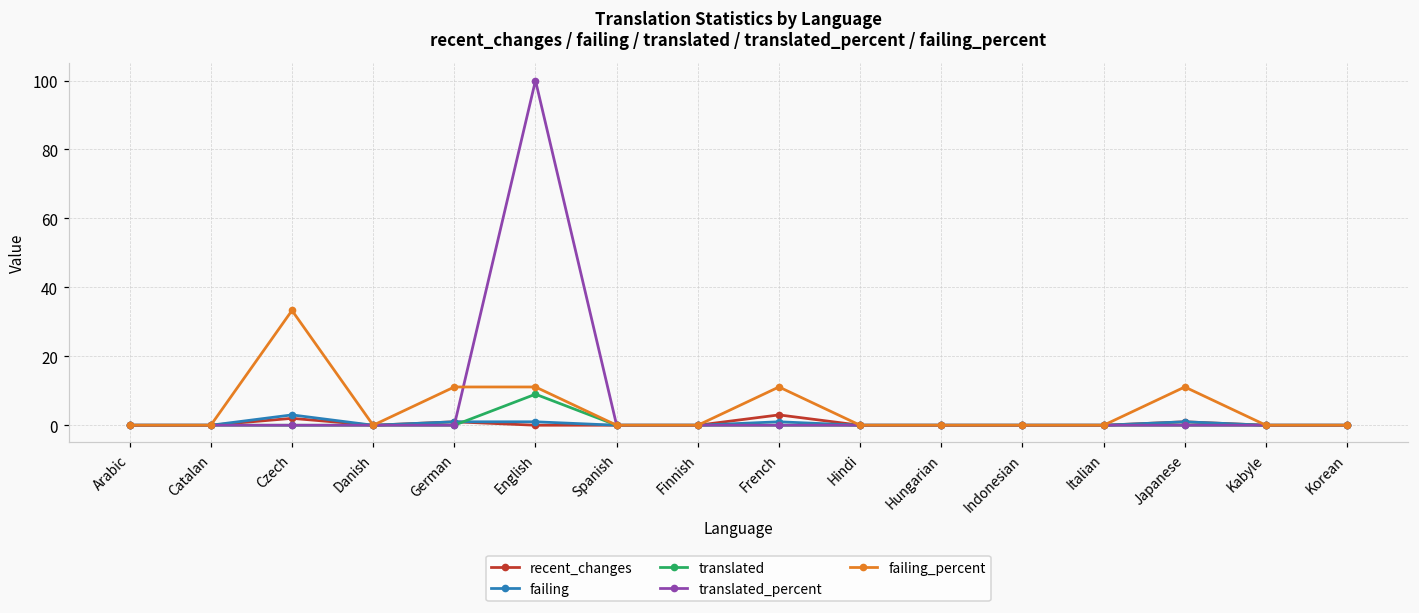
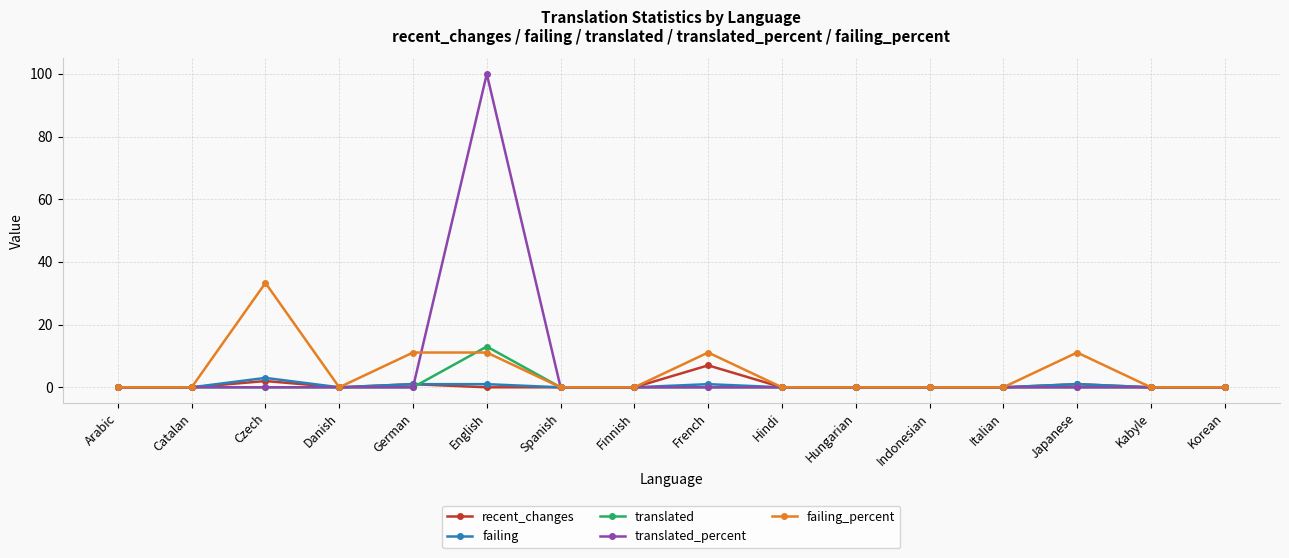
translated, English: 9 -> 13
recent_changes, French: 3 -> 7
